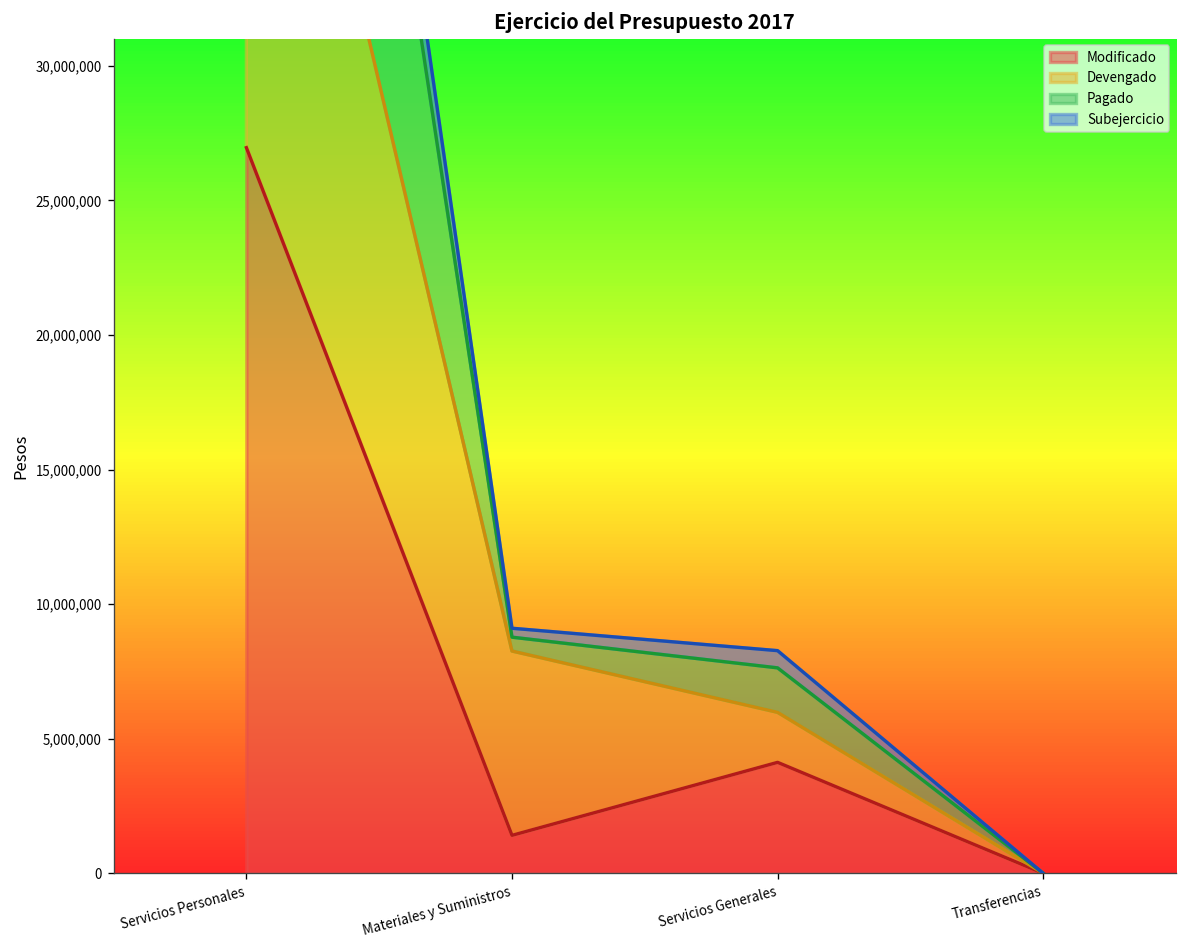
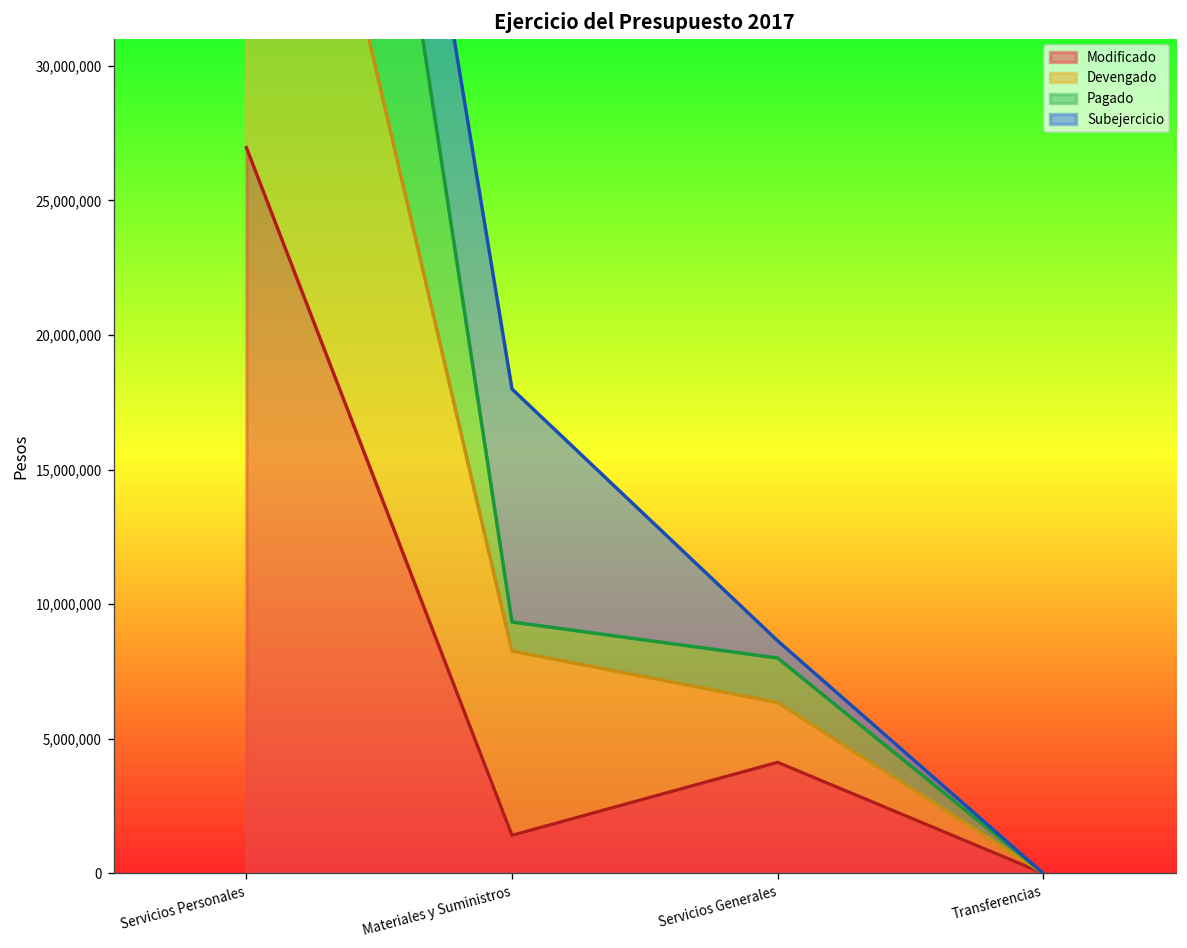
Pagado, Materiales y Suministros: 500,000 -> 1,100,000
Subejercicio, Materiales y Suministros: 300,000 -> 8,700,000
Devengado, Servicios Generales: 1,900,000 -> 2,200,000
